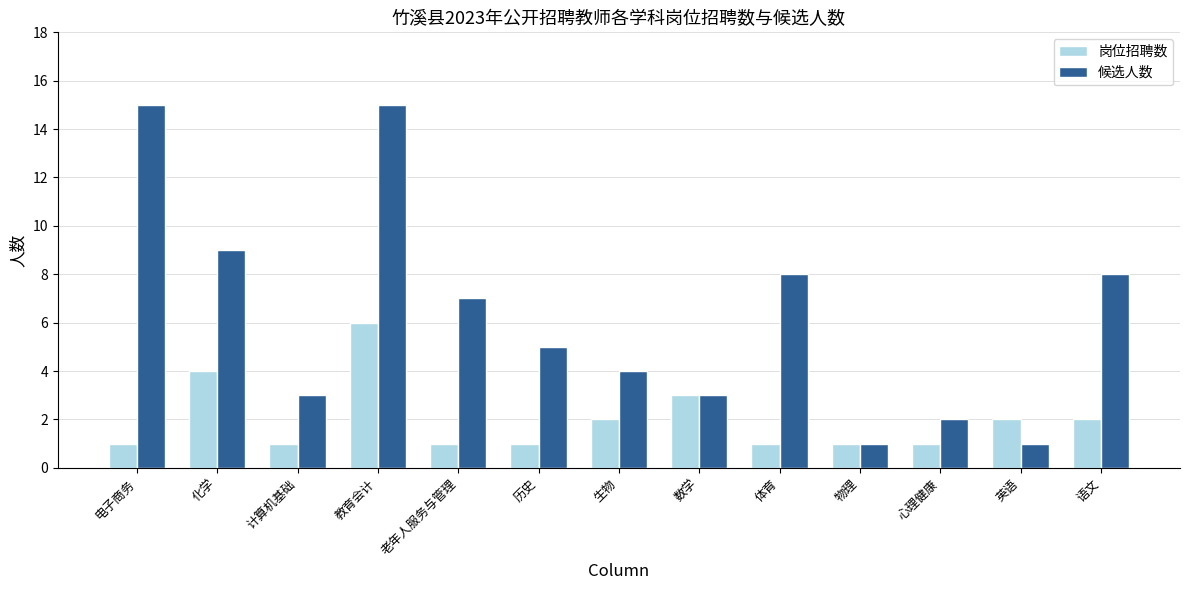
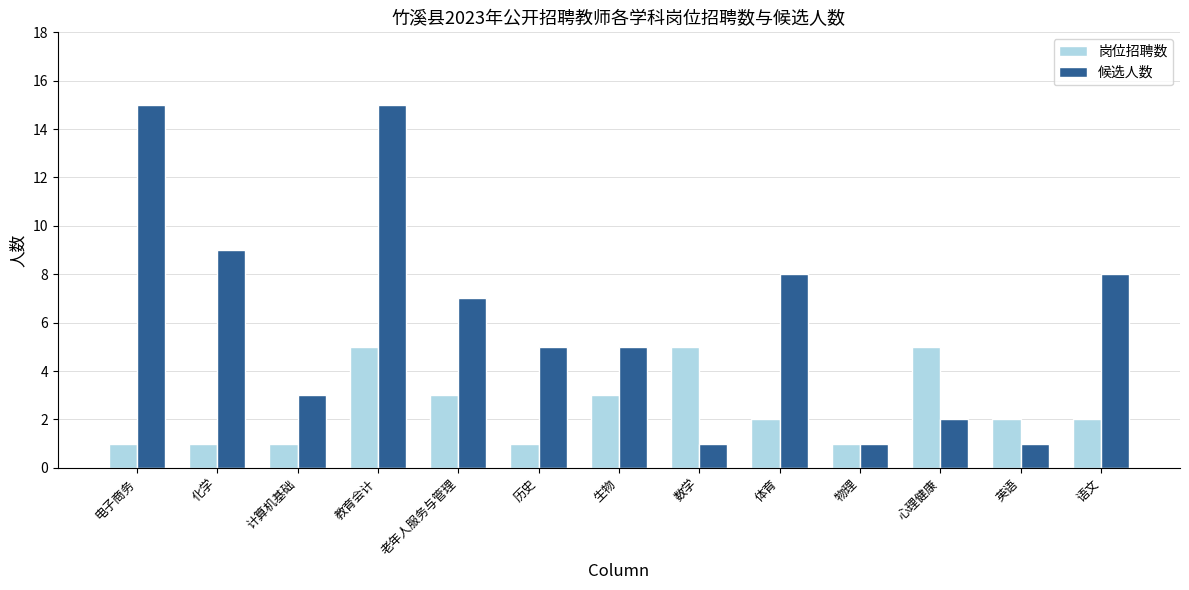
岗位招聘数, 化学: 4 -> 1
岗位招聘数, 教育会计: 6 -> 5
岗位招聘数, 老年人服务与管理: 1 -> 3
岗位招聘数, 生物: 2 -> 3
候选人数, 生物: 4 -> 5
岗位招聘数, 数学: 3 -> 5
候选人数, 数学: 3 -> 1
岗位招聘数, 体育: 1 -> 2
岗位招聘数, 心理健康: 1 -> 5
